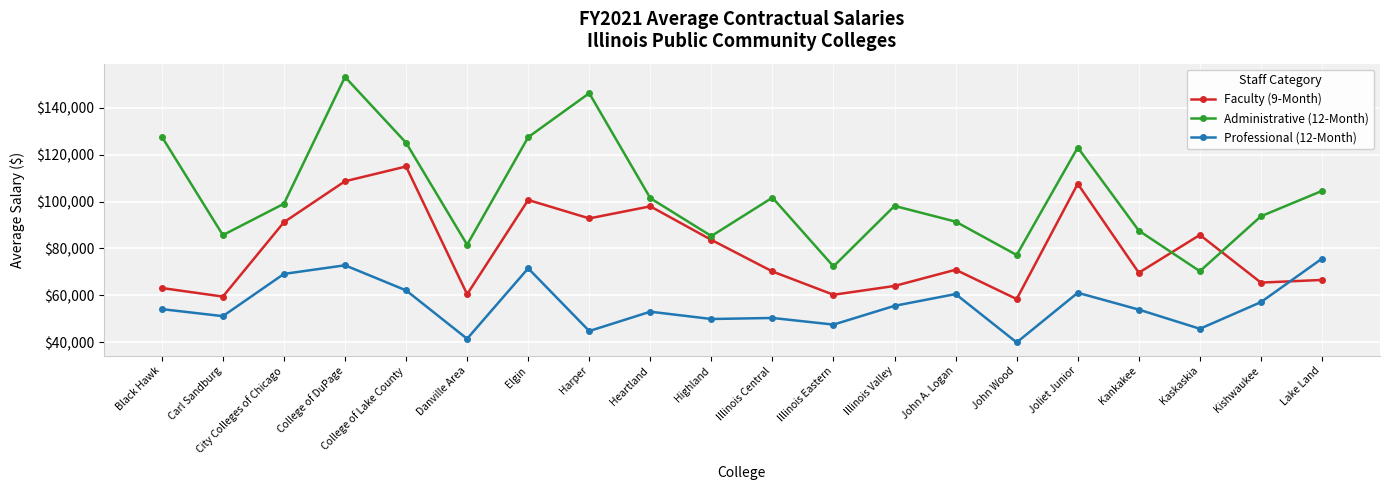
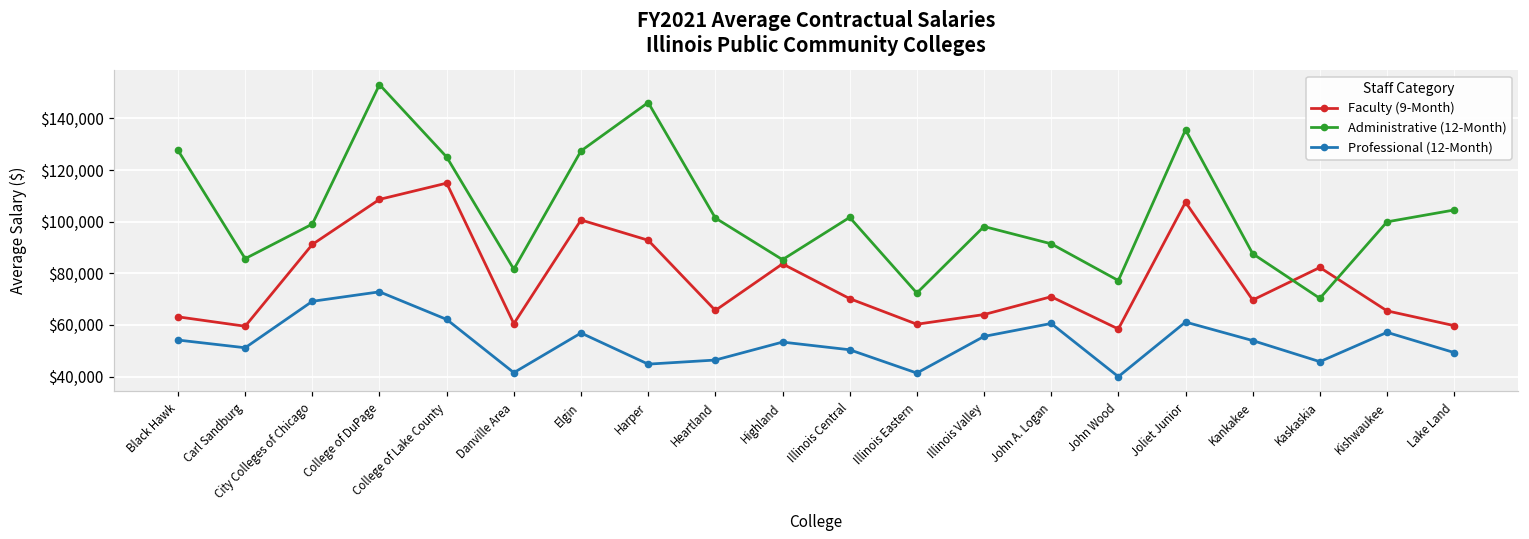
Professional (12-Month), Elgin: $72,000 -> $57,000
Faculty (9-Month), Heartland: $98,000 -> $66,000
Professional (12-Month), Heartland: $53,000 -> $46,000
Professional (12-Month), Highland: $50,000 -> $53,000
Professional (12-Month), Illinois Eastern: $48,000 -> $41,000
Administrative (12-Month), Joliet Junior: $123,000 -> $136,000
Faculty (9-Month), Kaskaskia: $86,000 -> $82,000
Administrative (12-Month), Kishwaukee: $94,000 -> $100,000
Faculty (9-Month), Lake Land: $67,000 -> $60,000
Professional (12-Month), Lake Land: $76,000 -> $49,000
